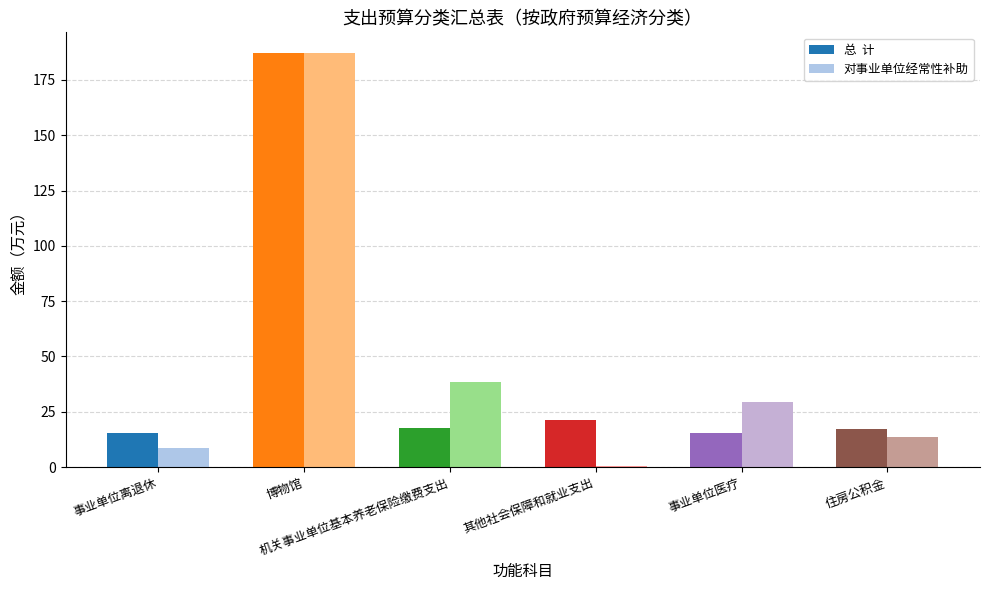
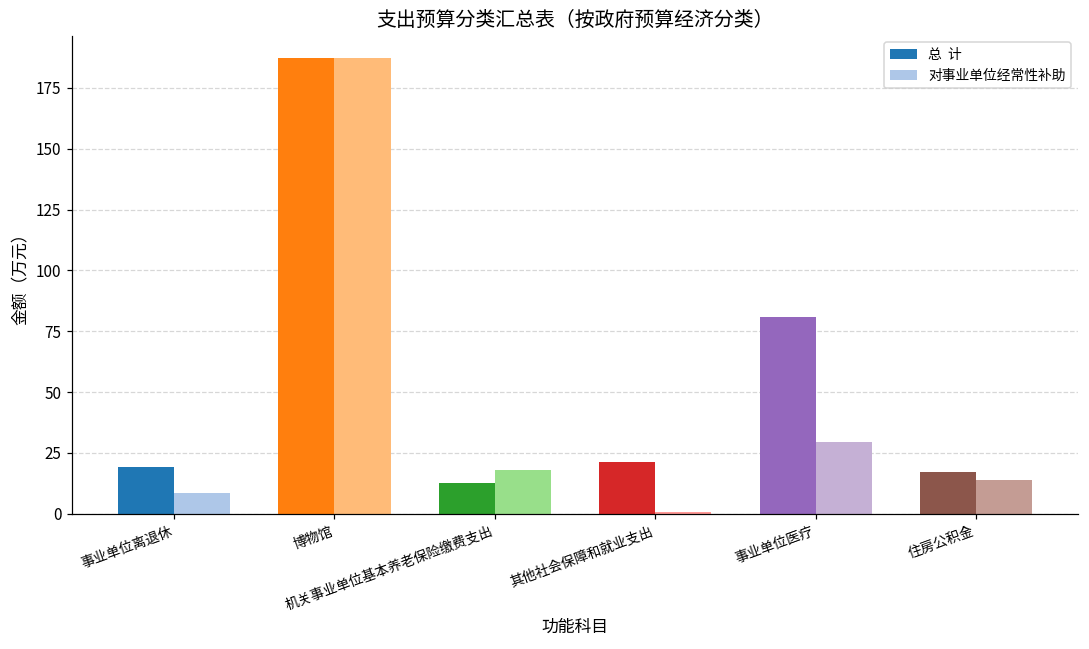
总 计, 事业单位离退休: 15 -> 19
总 计, 机关事业单位基本养老保险缴费支出: 18 -> 13
对事业单位经常性补助, 机关事业单位基本养老保险缴费支出: 38 -> 18
总 计, 事业单位医疗: 16 -> 81
